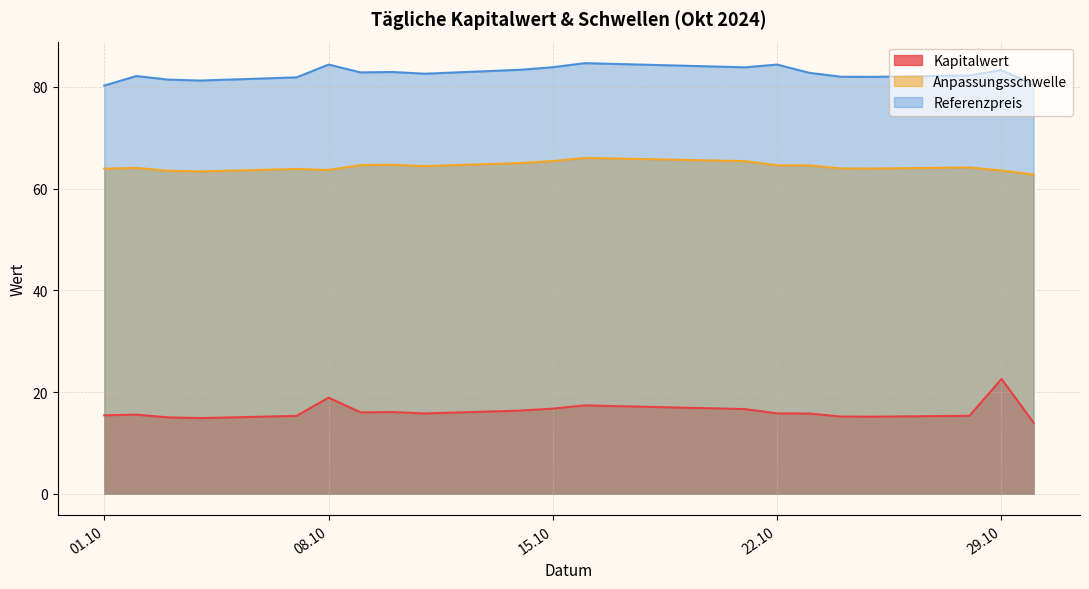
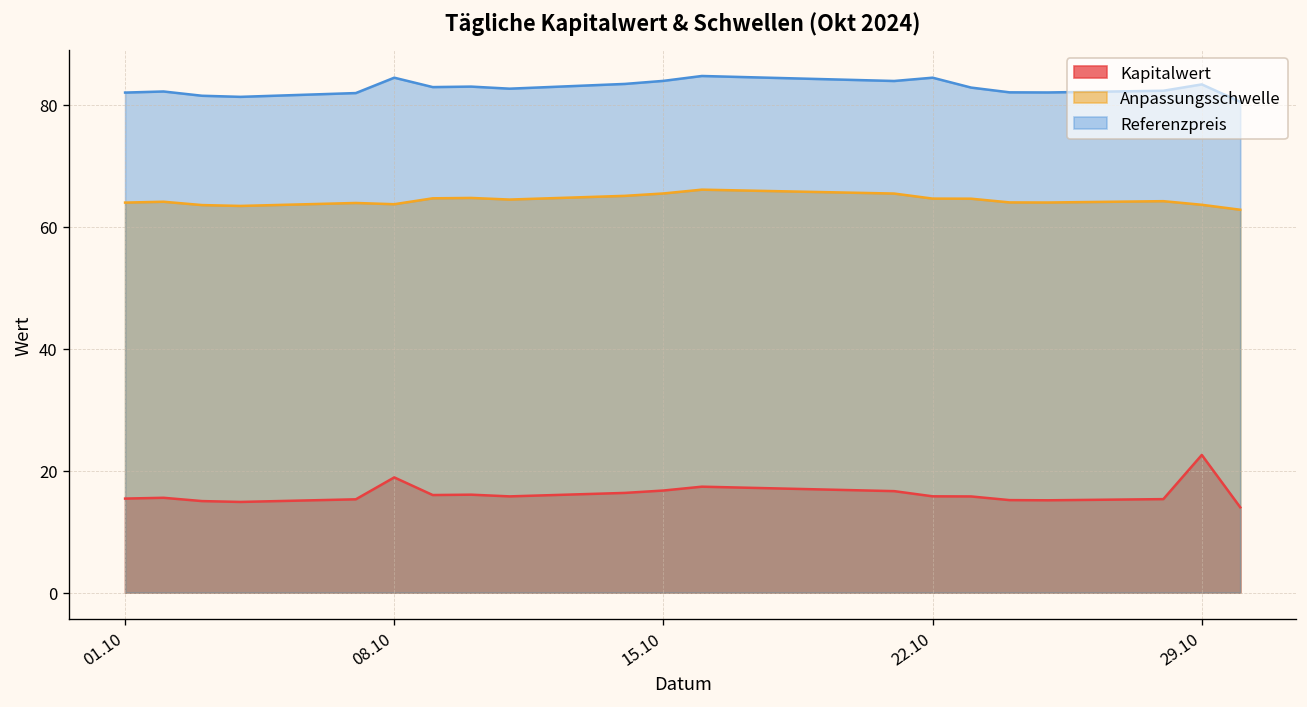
Referenzpreis, 01.10: 80 -> 82
